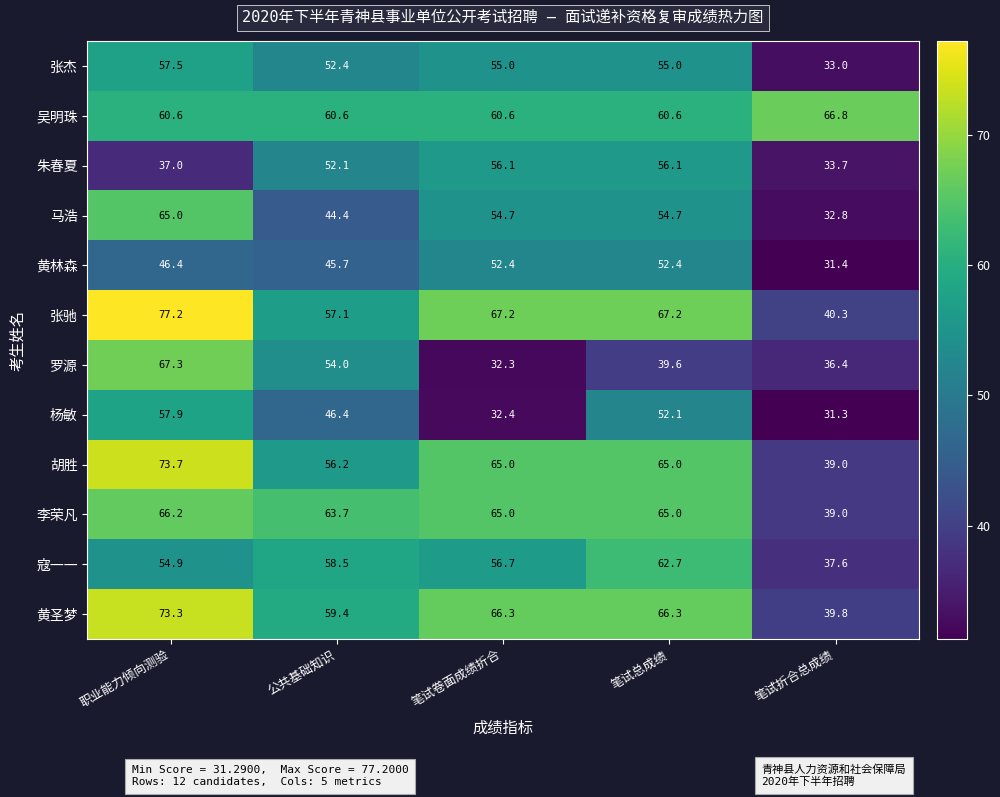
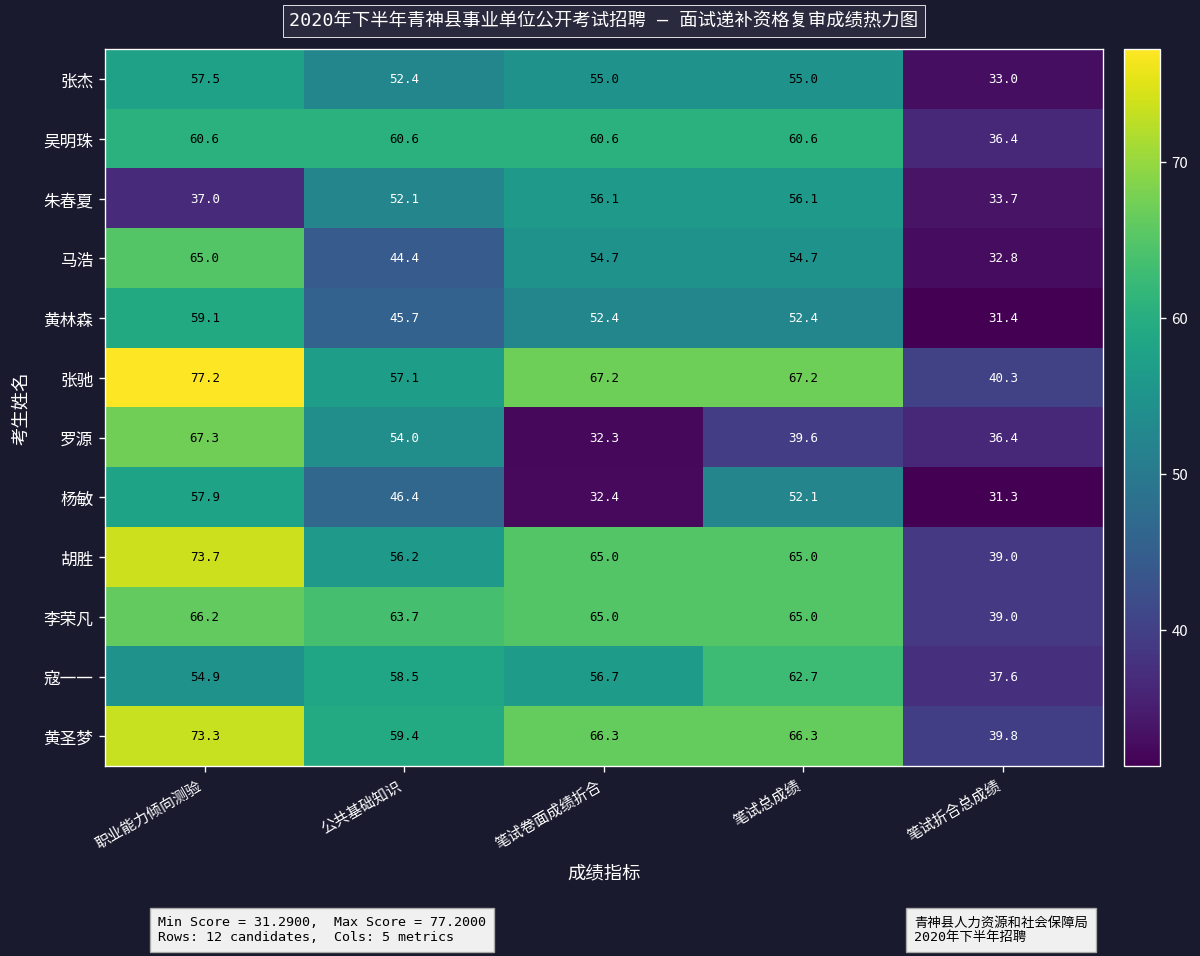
吴明珠, 笔试折合总成绩: 66.8 -> 36.4
黄林森, 职业能力倾向测验: 46.4 -> 59.1
